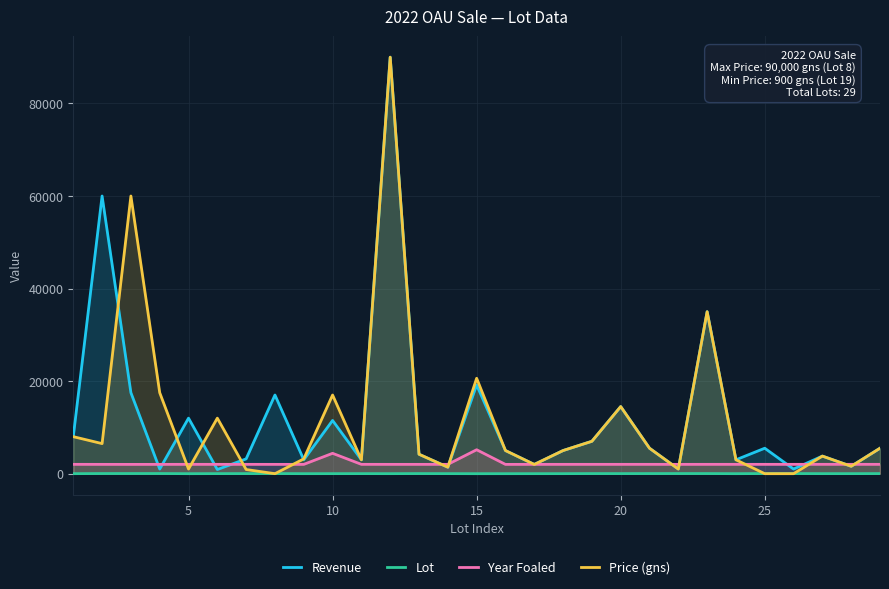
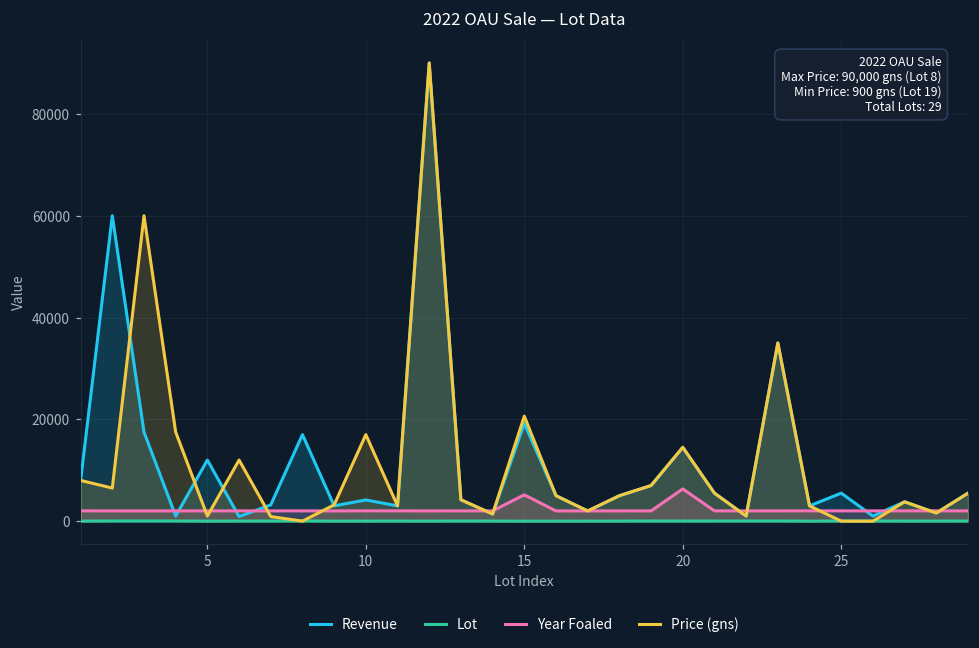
Revenue, 10: 12000 -> 4000
Year Foaled, 10: 4000 -> 2000
Year Foaled, 20: 2000 -> 6000
